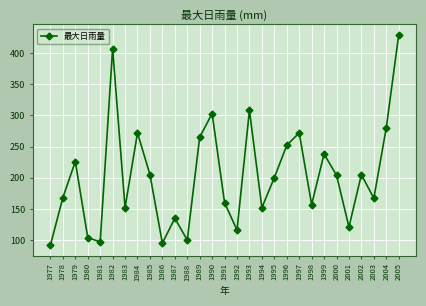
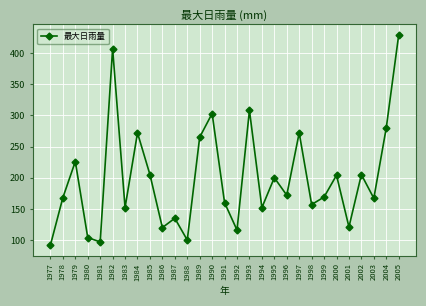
1986: 100 -> 120
1996: 250 -> 170
1999: 240 -> 170
